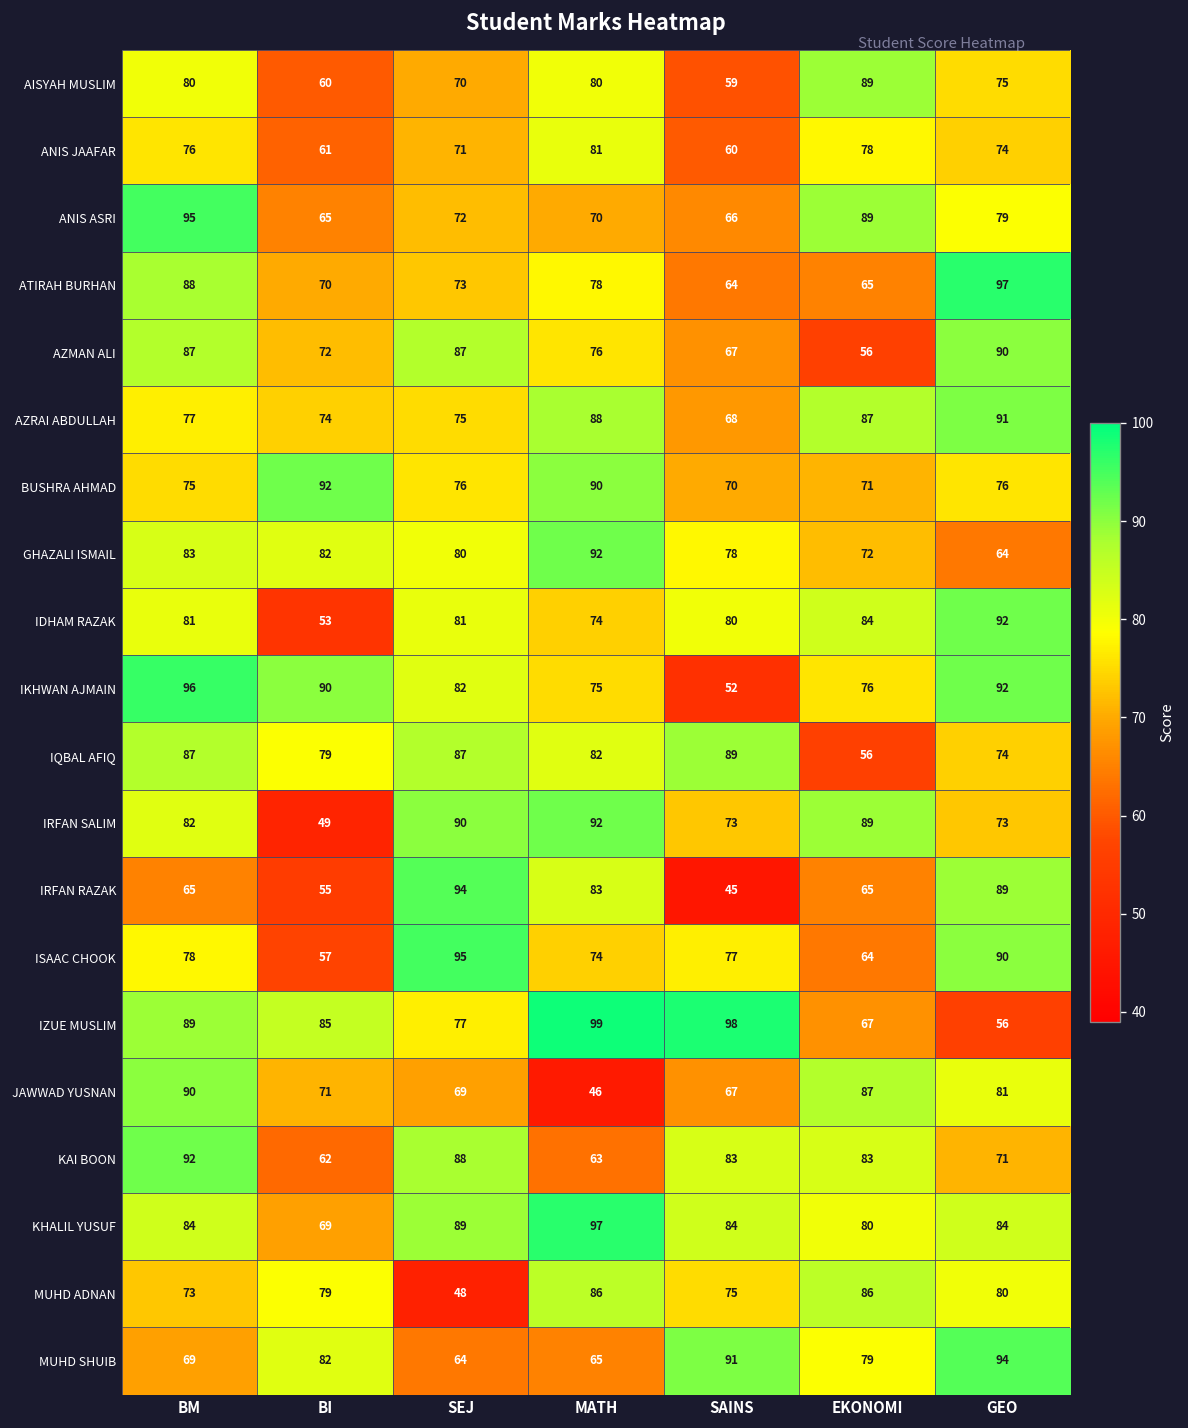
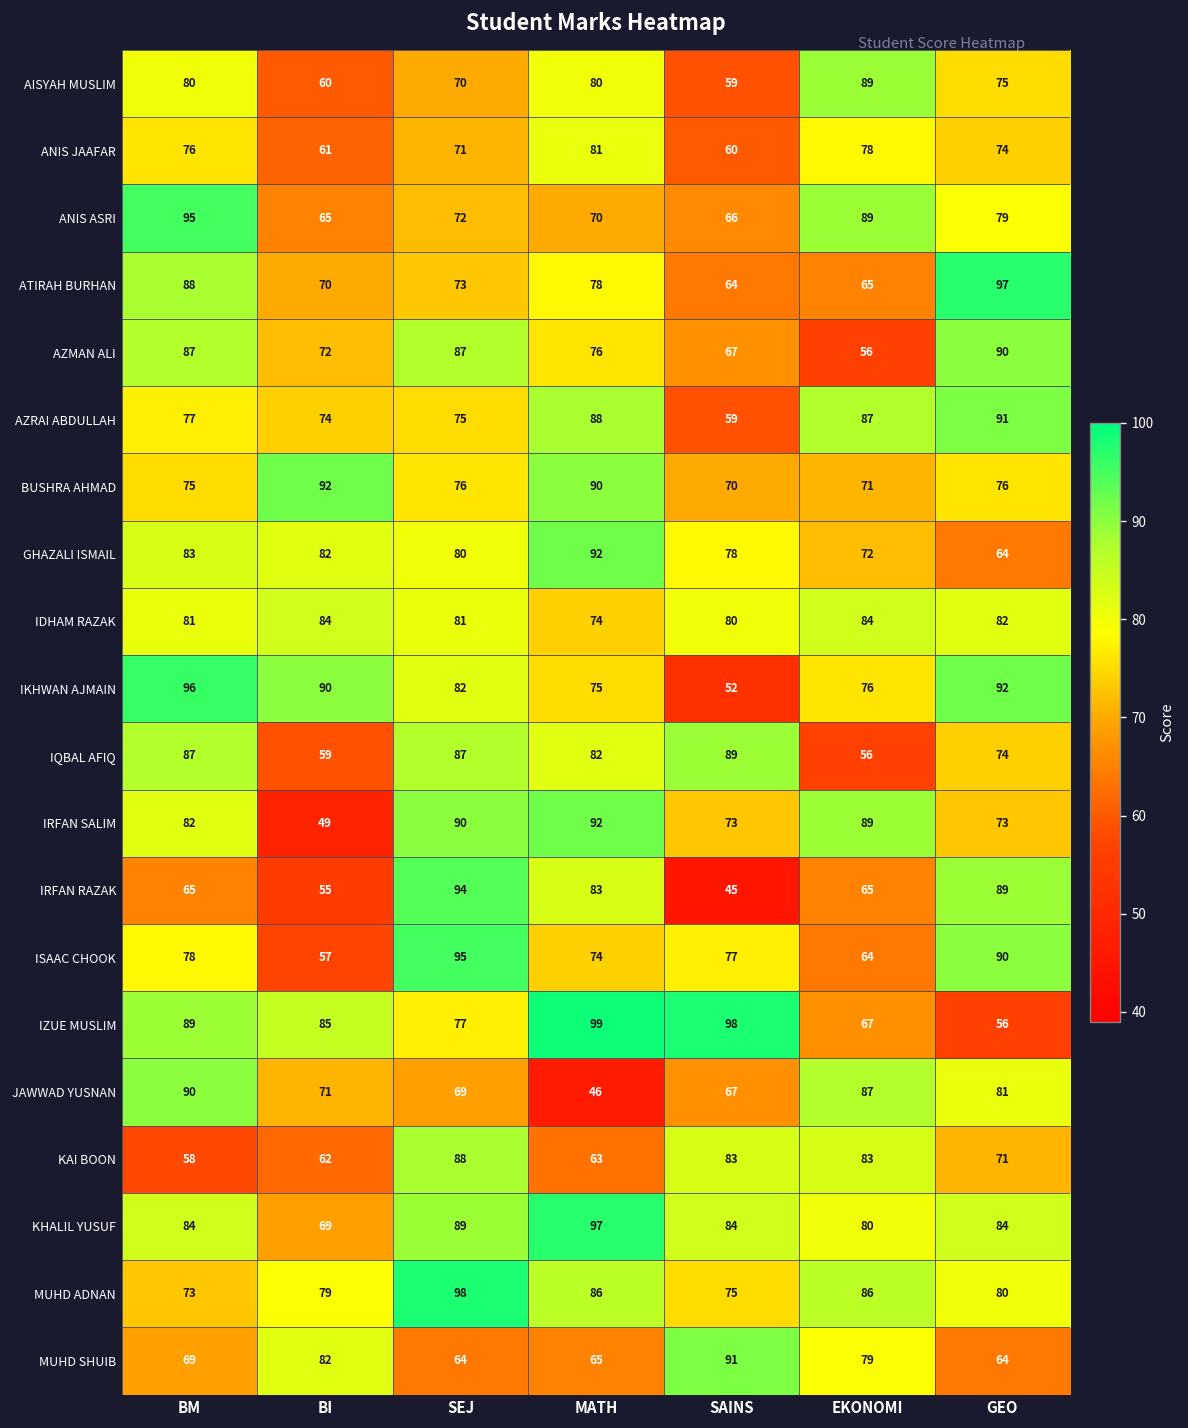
AZRAI ABDULLAH, SAINS: 68 -> 59
IDHAM RAZAK, BI: 53 -> 84
IDHAM RAZAK, GEO: 92 -> 82
IQBAL AFIQ, BI: 79 -> 59
KAI BOON, BM: 92 -> 58
MUHD ADNAN, SEJ: 48 -> 98
MUHD SHUIB, GEO: 94 -> 64
